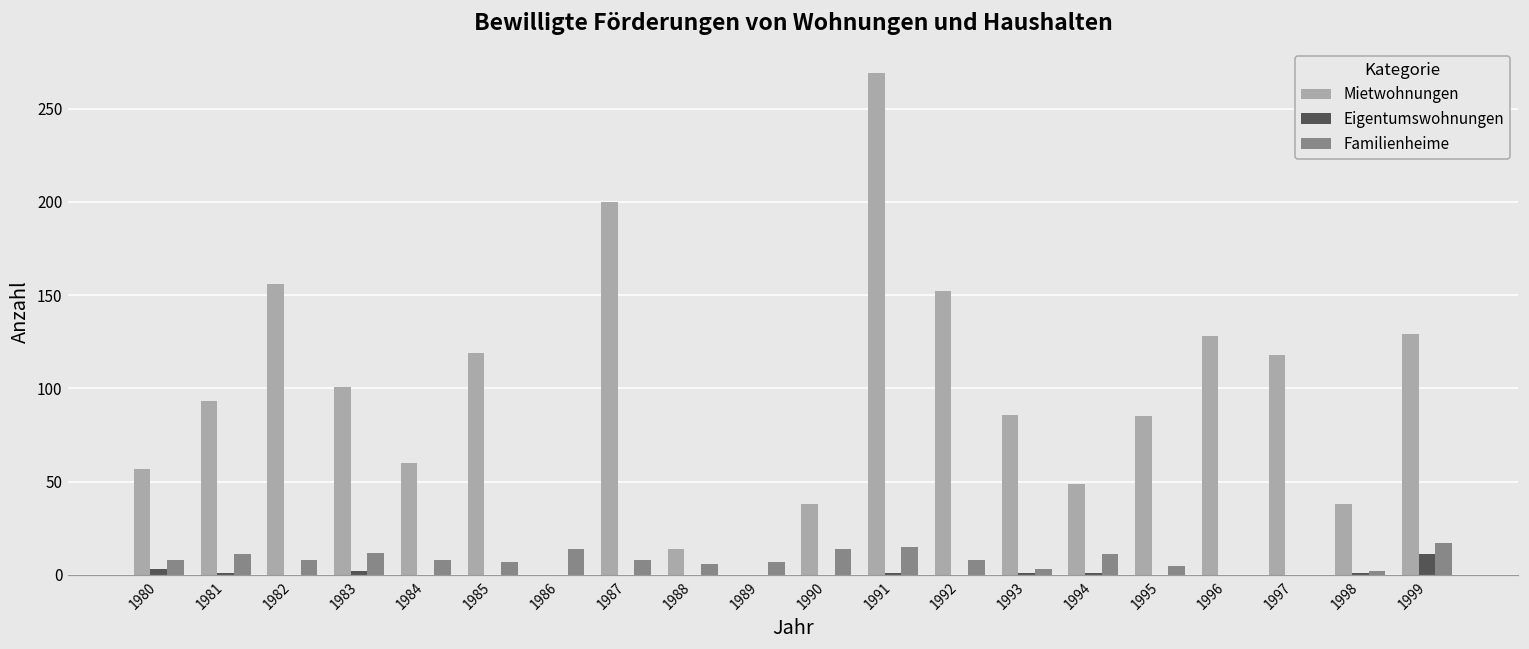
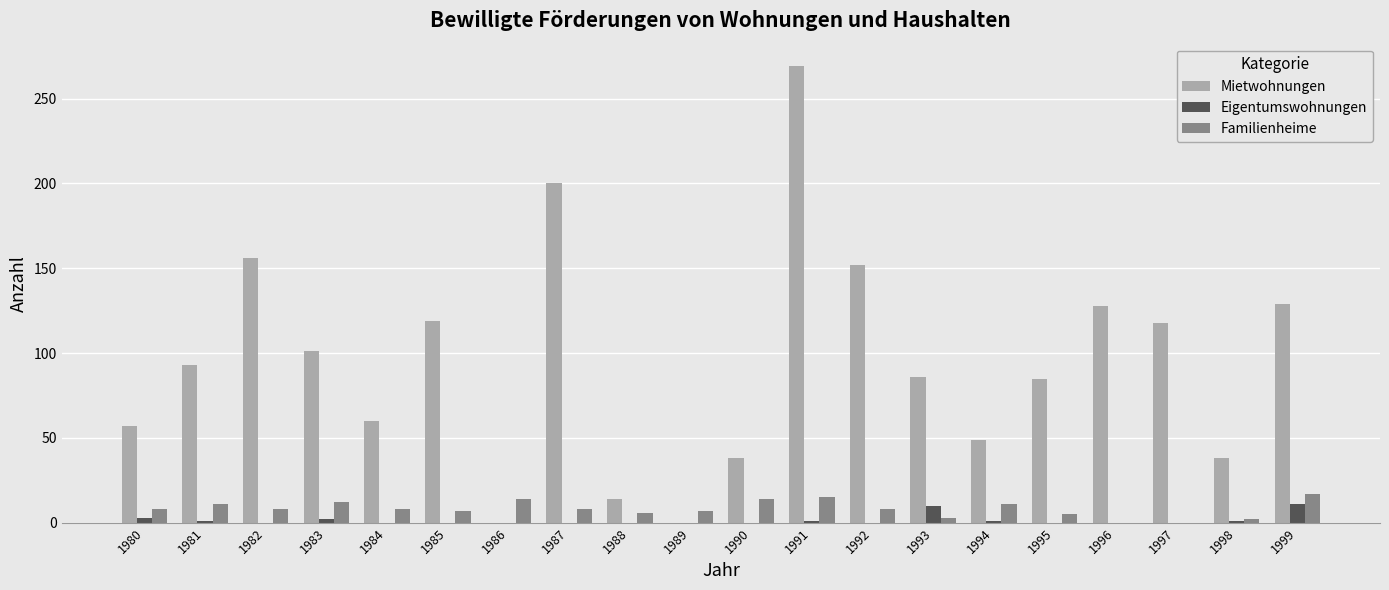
Eigentumswohnungen, 1993: 1 -> 10
